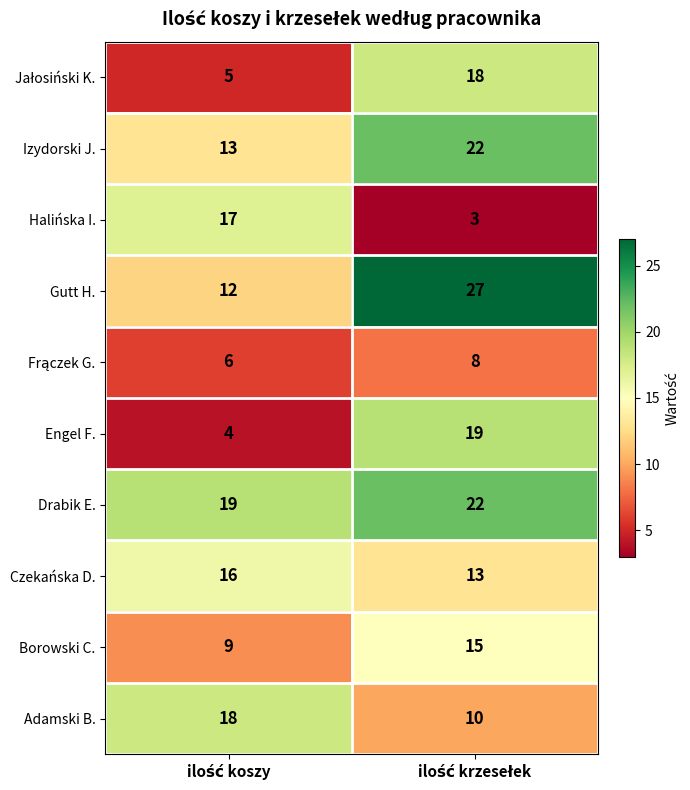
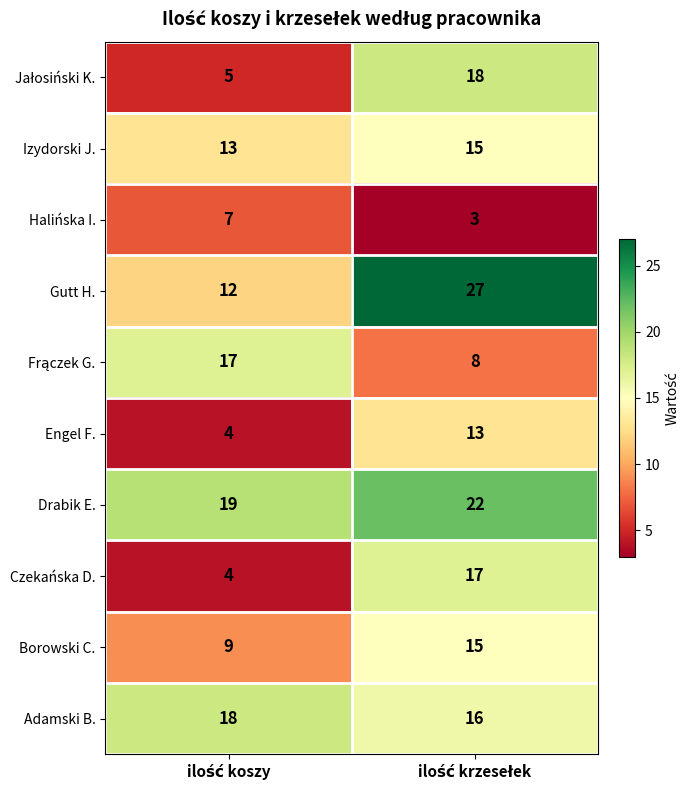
Izydorski J., ilość krzesełek: 22 -> 15
Halińska I., ilość koszy: 17 -> 7
Frączek G., ilość koszy: 6 -> 17
Engel F., ilość krzesełek: 19 -> 13
Czekańska D., ilość koszy: 16 -> 4
Czekańska D., ilość krzesełek: 13 -> 17
Adamski B., ilość krzesełek: 10 -> 16
